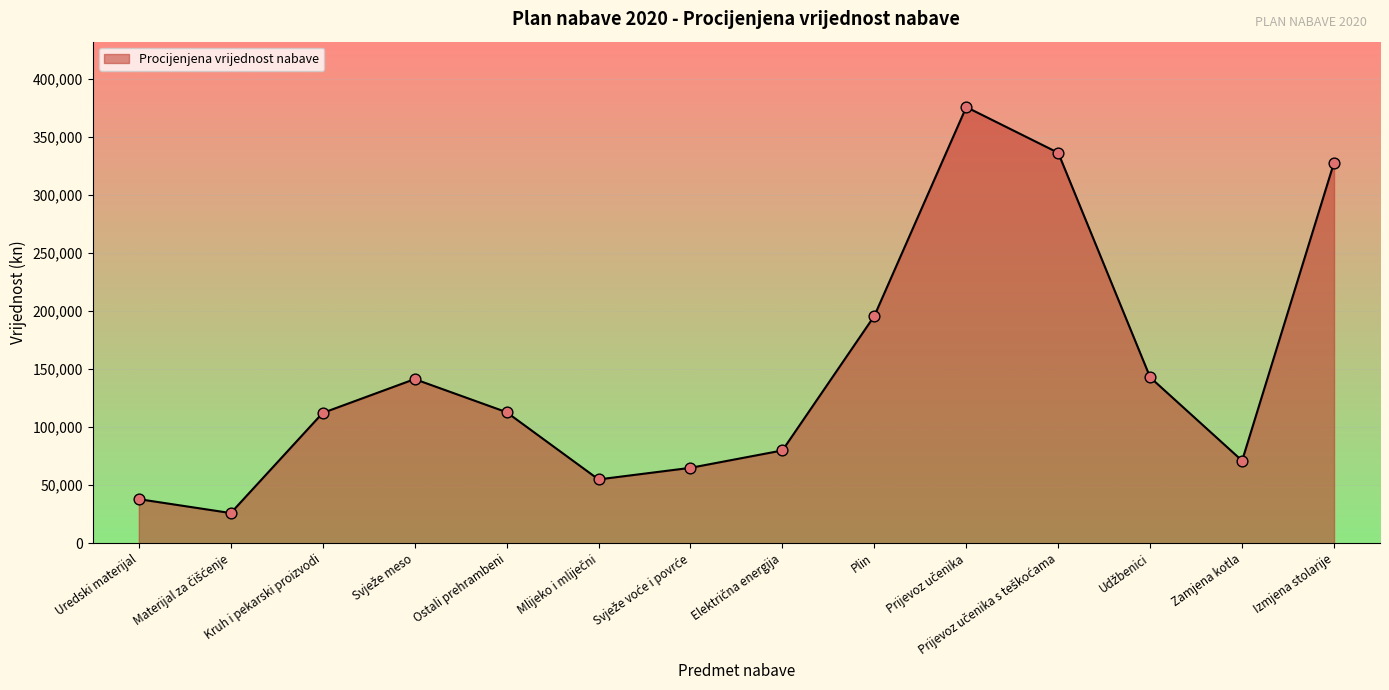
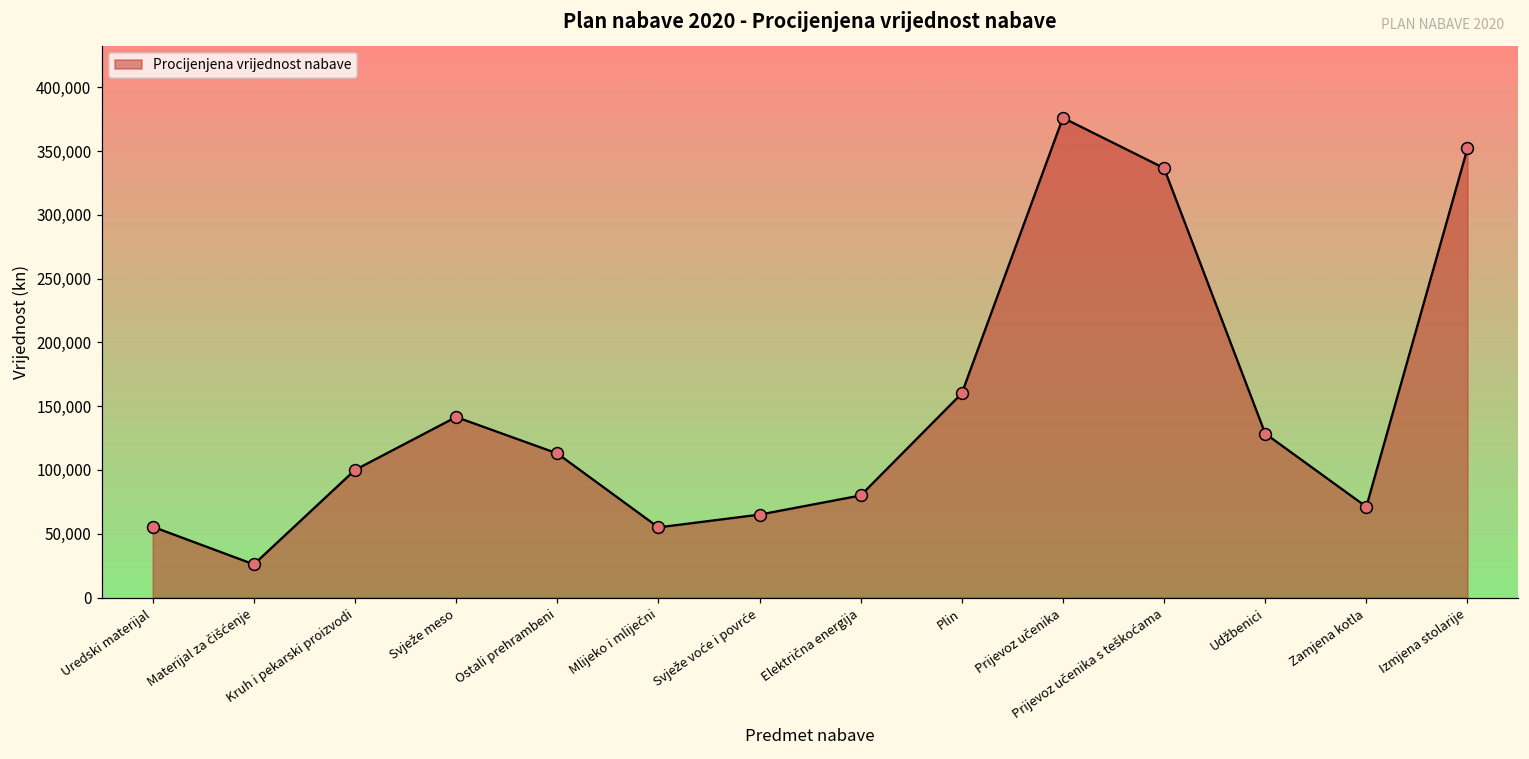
Uredski materijal: 38,000 -> 55,000
Kruh i pekarski proizvodi: 112,000 -> 100,000
Plin: 196,000 -> 160,000
Udžbenici: 143,000 -> 129,000
Izmjena stolarije: 328,000 -> 352,000
